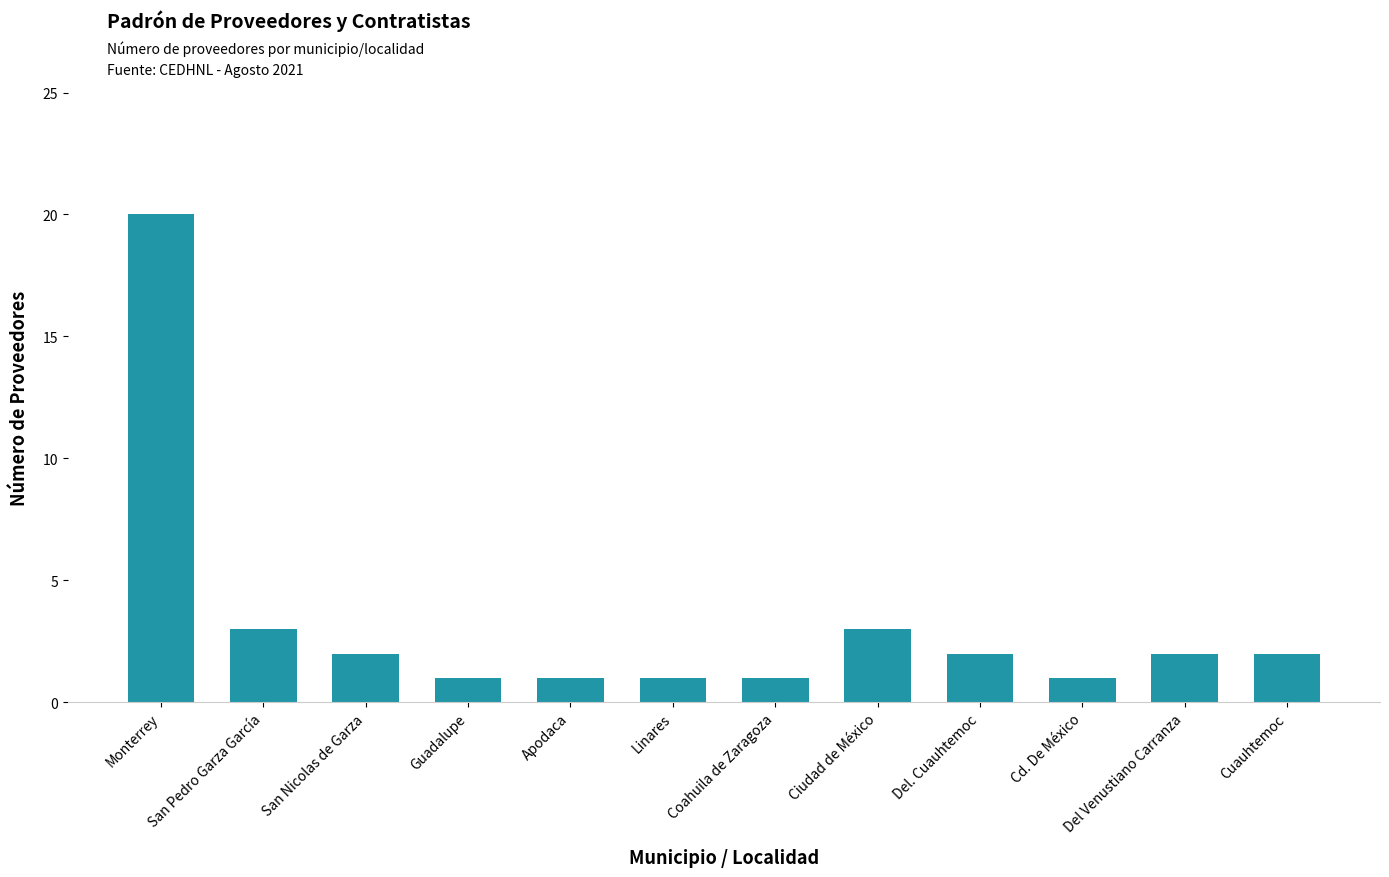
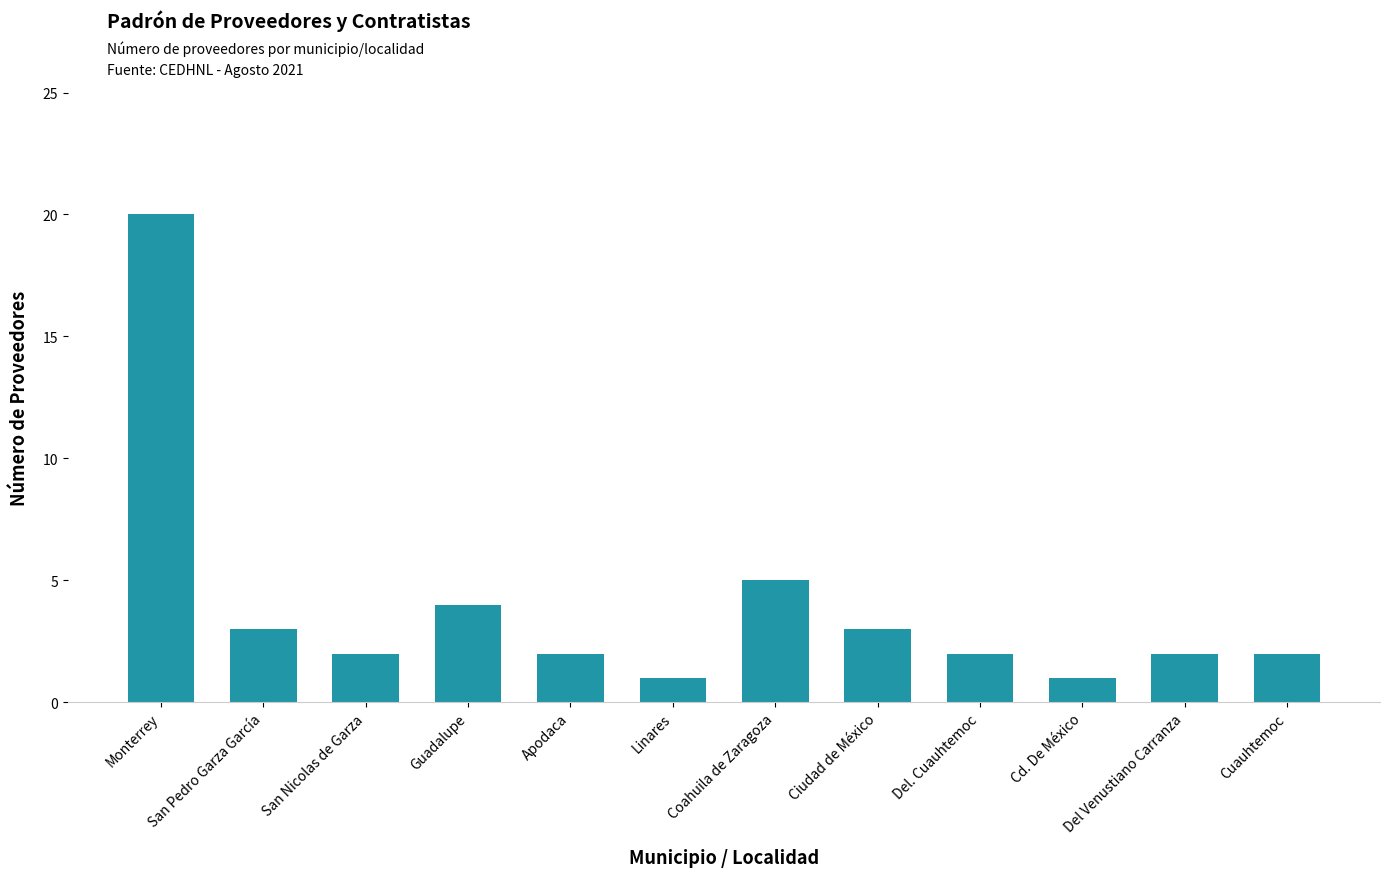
Guadalupe: 1 -> 4
Apodaca: 1 -> 2
Coahuila de Zaragoza: 1 -> 5
